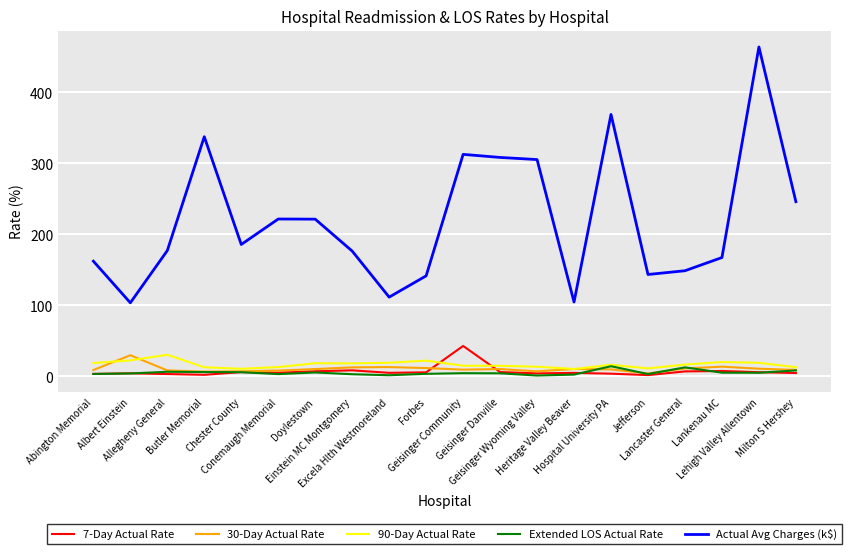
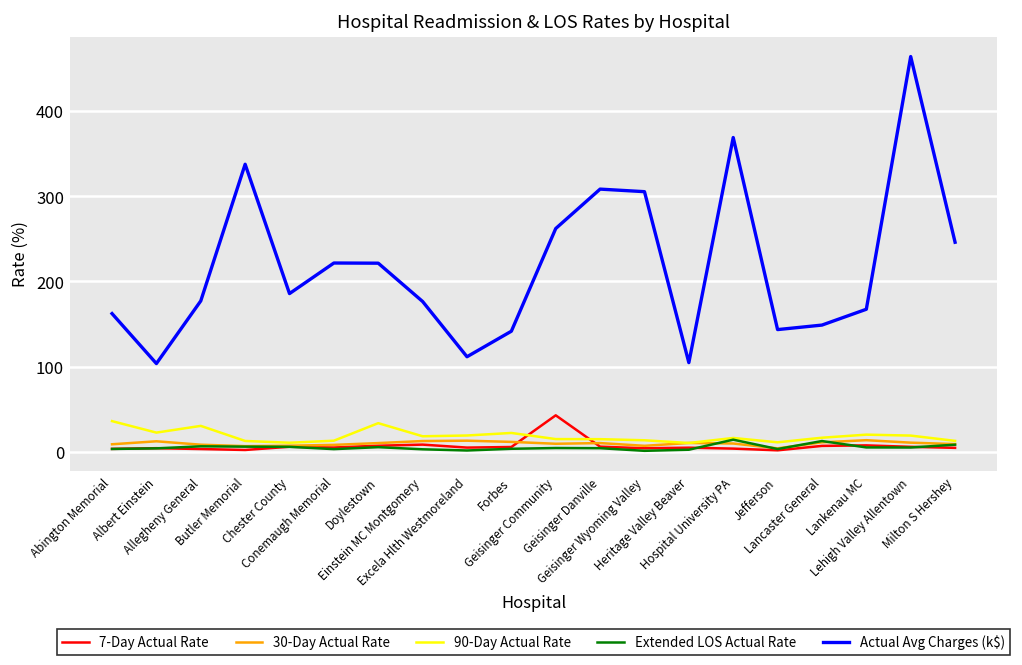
90-Day Actual Rate, Abington Memorial: 20 -> 40
30-Day Actual Rate, Albert Einstein: 30 -> 10
90-Day Actual Rate, Doylestown: 20 -> 30
Actual Avg Charges (k$), Geisinger Community: 310 -> 260
